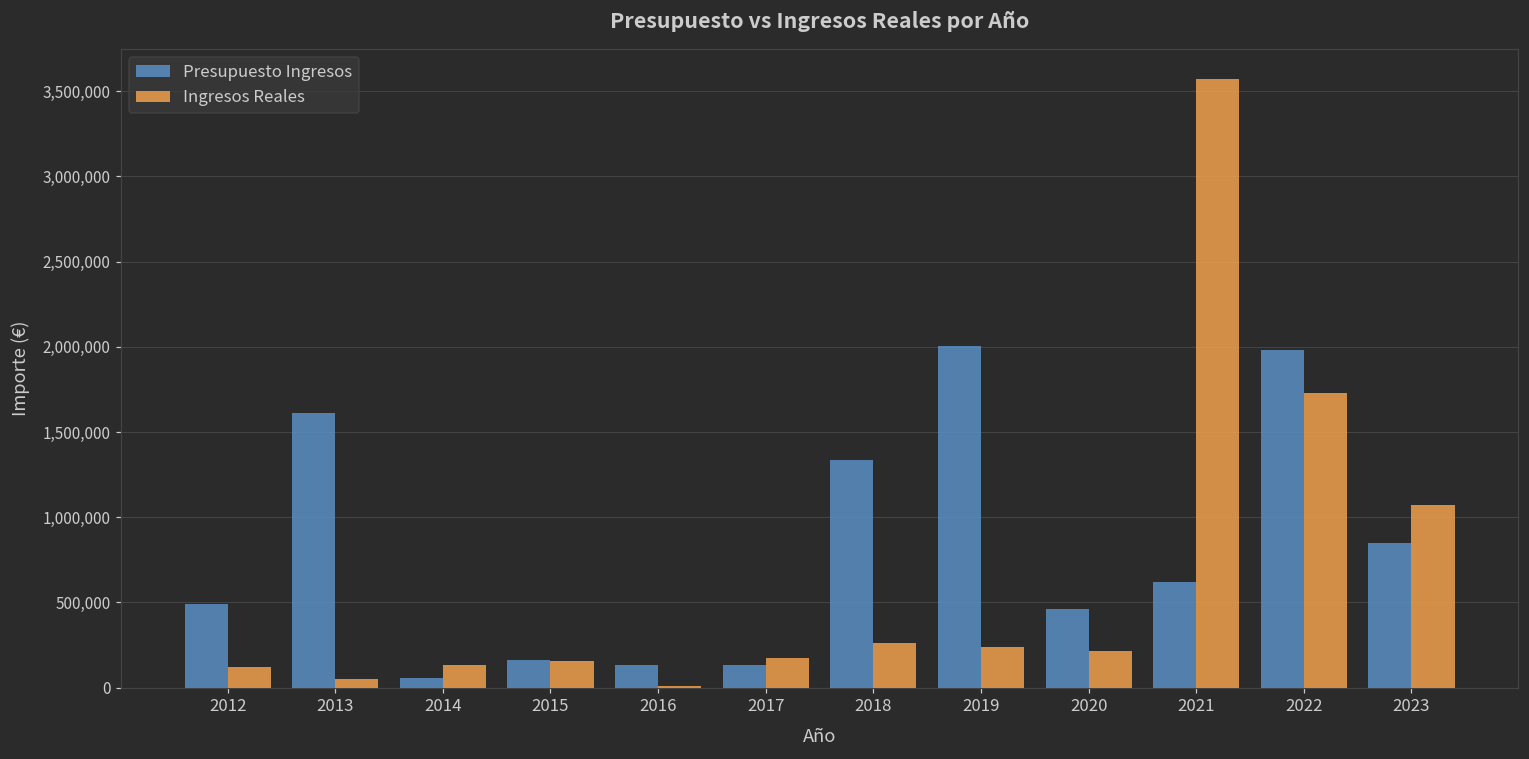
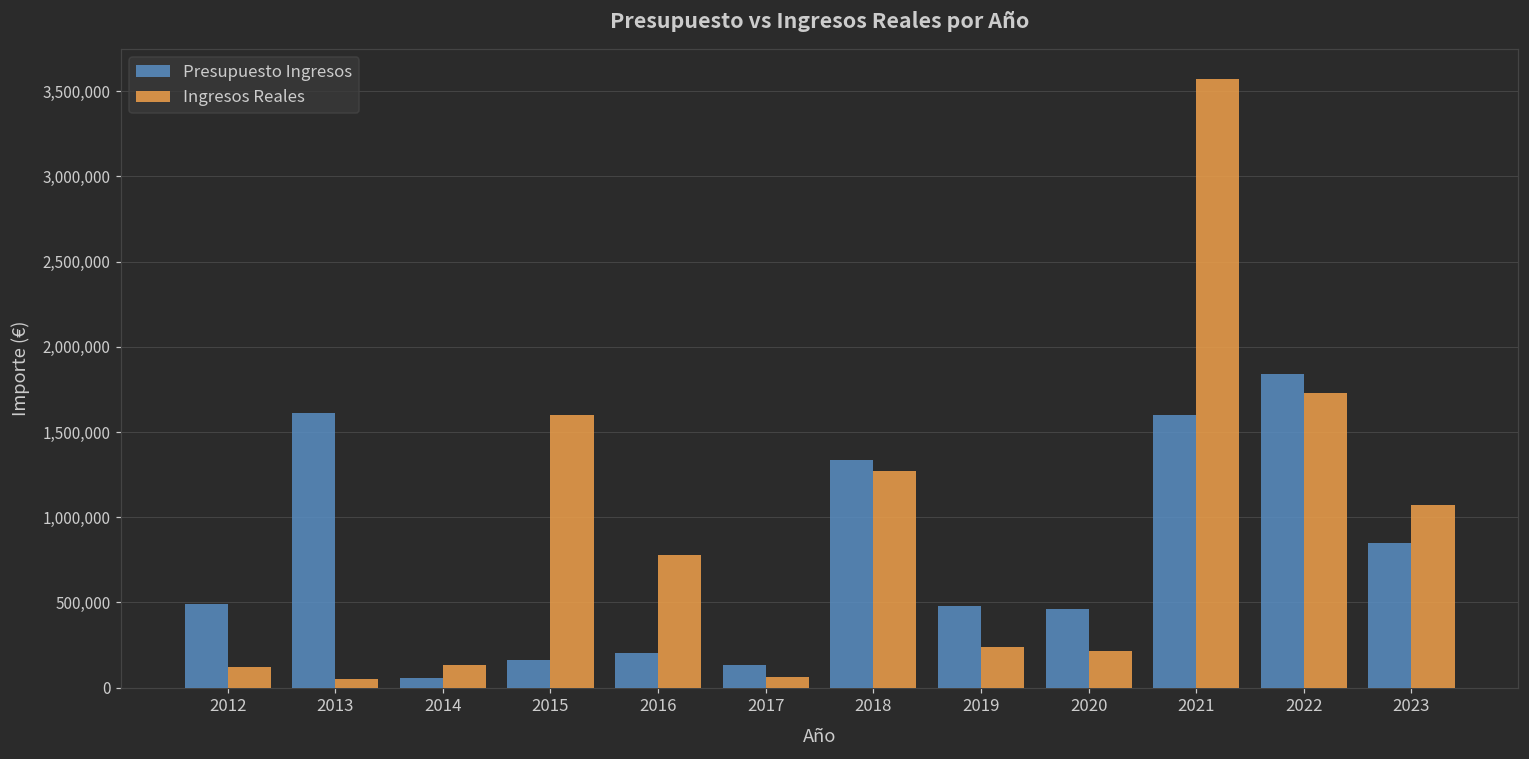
Ingresos Reales, 2015: 150,000 -> 1,600,000
Presupuesto Ingresos, 2016: 140,000 -> 200,000
Ingresos Reales, 2016: 10,000 -> 780,000
Ingresos Reales, 2017: 170,000 -> 60,000
Ingresos Reales, 2018: 260,000 -> 1,270,000
Presupuesto Ingresos, 2019: 2,000,000 -> 480,000
Presupuesto Ingresos, 2021: 620,000 -> 1,600,000
Presupuesto Ingresos, 2022: 1,980,000 -> 1,840,000
